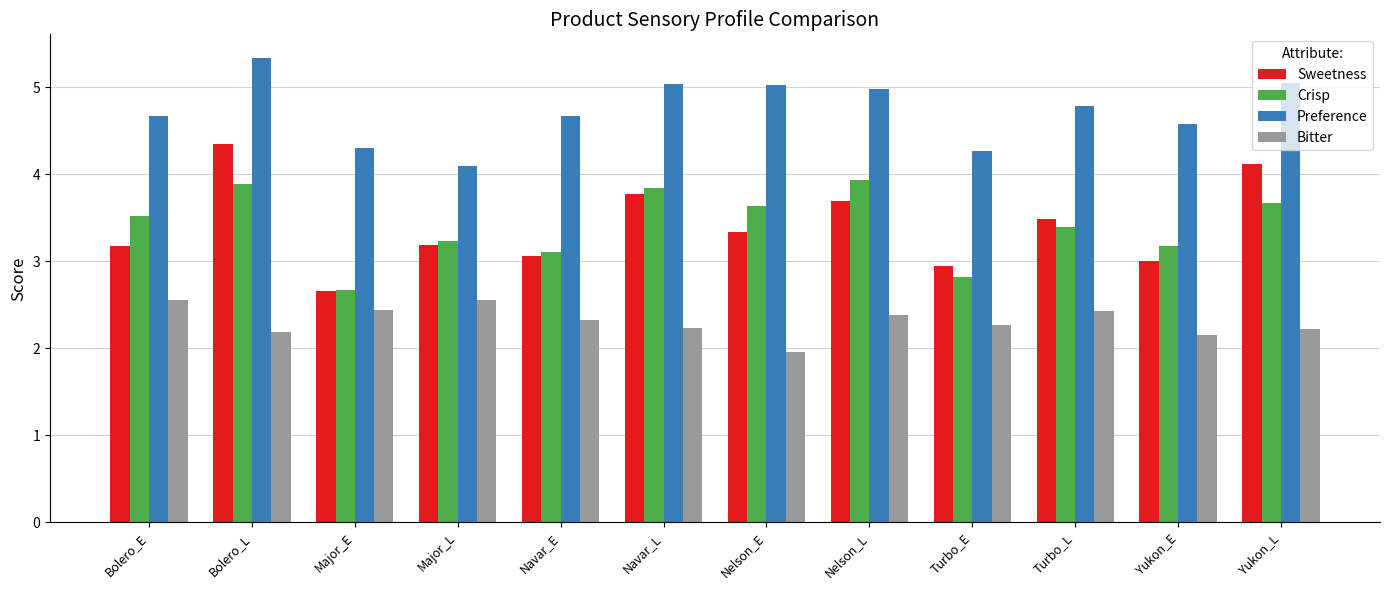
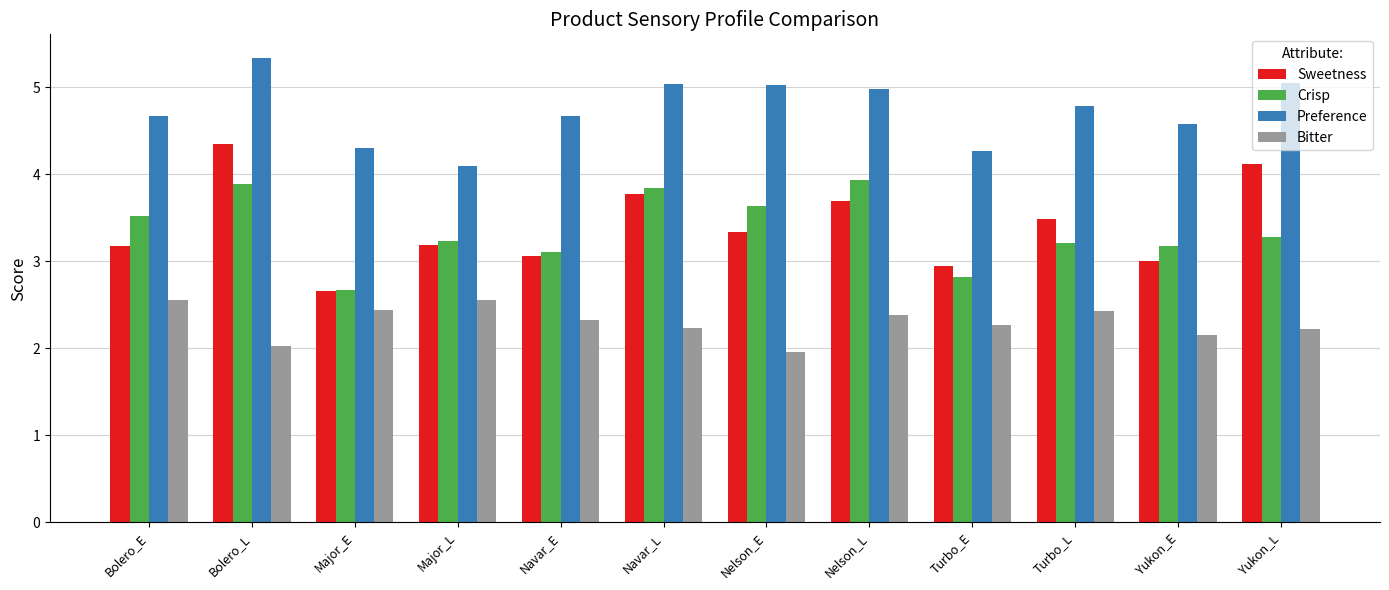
Bitter, Bolero_L: 2.2 -> 2.0
Crisp, Turbo_L: 3.4 -> 3.2
Crisp, Yukon_L: 3.7 -> 3.3
